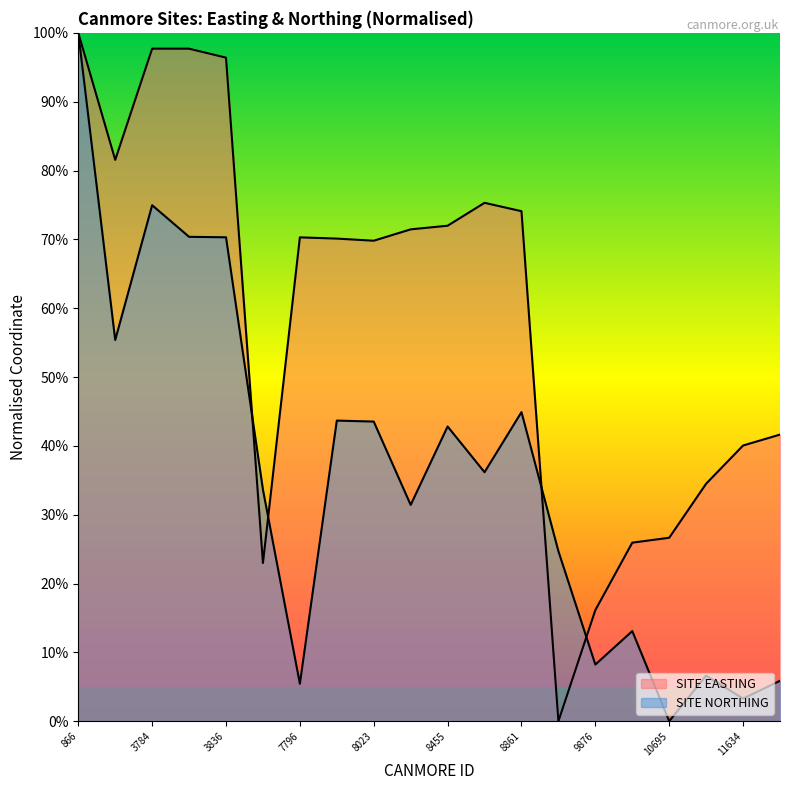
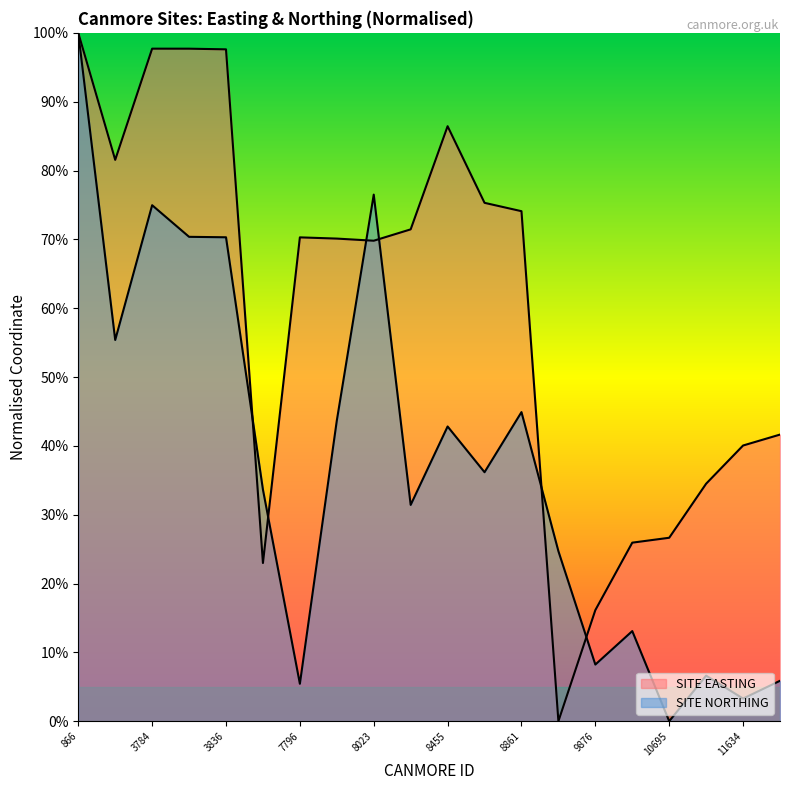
SITE EASTING, 3836: 96% -> 98%
SITE NORTHING, 8023: 44% -> 76%
SITE EASTING, 8455: 72% -> 86%
